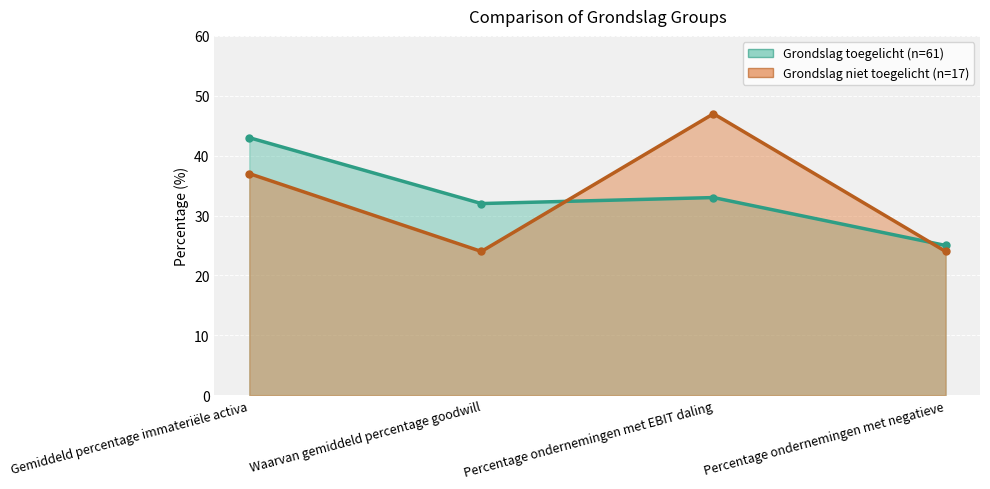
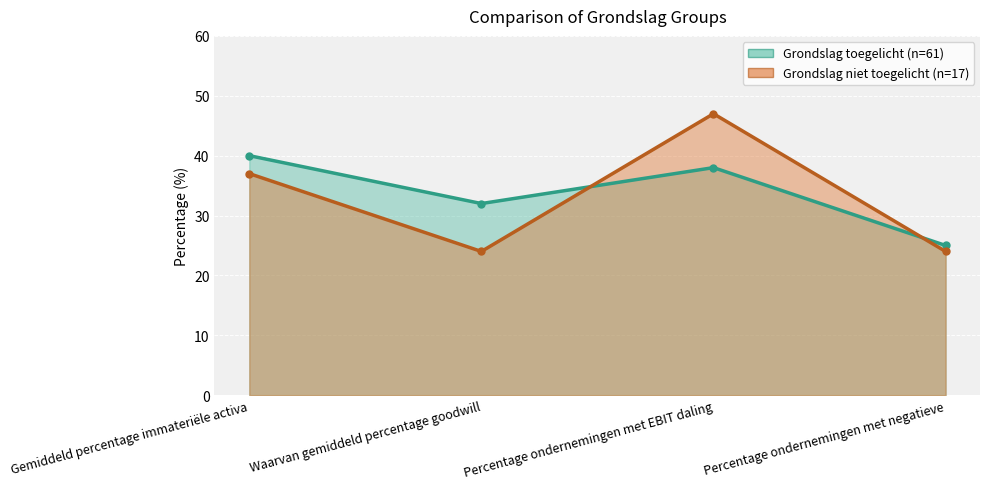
Grondslag toegelicht (n=61), Gemiddeld percentage immateriële activa: 43 -> 40
Grondslag toegelicht (n=61), Percentage ondernemingen met EBIT daling: 33 -> 38
